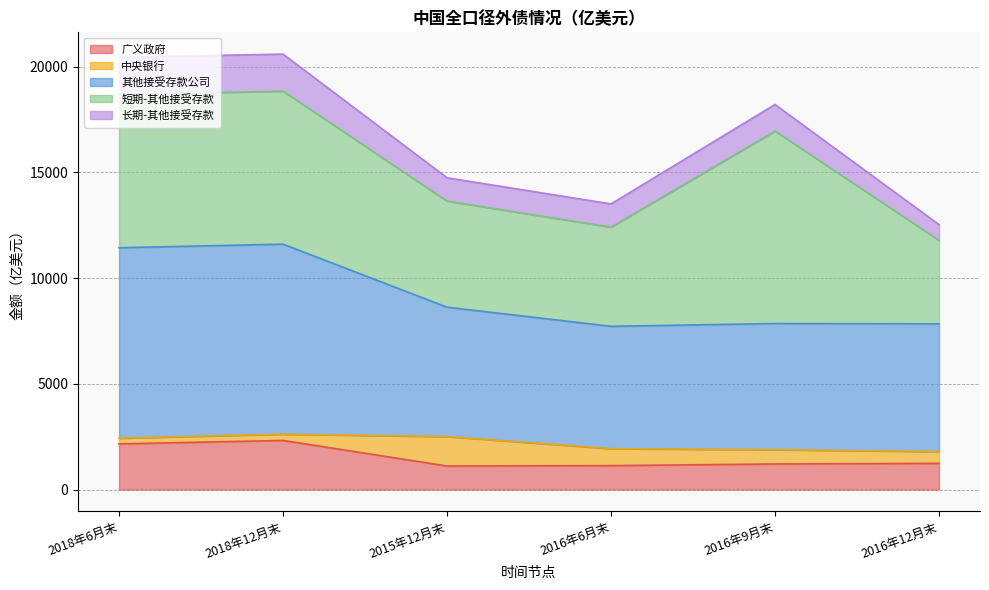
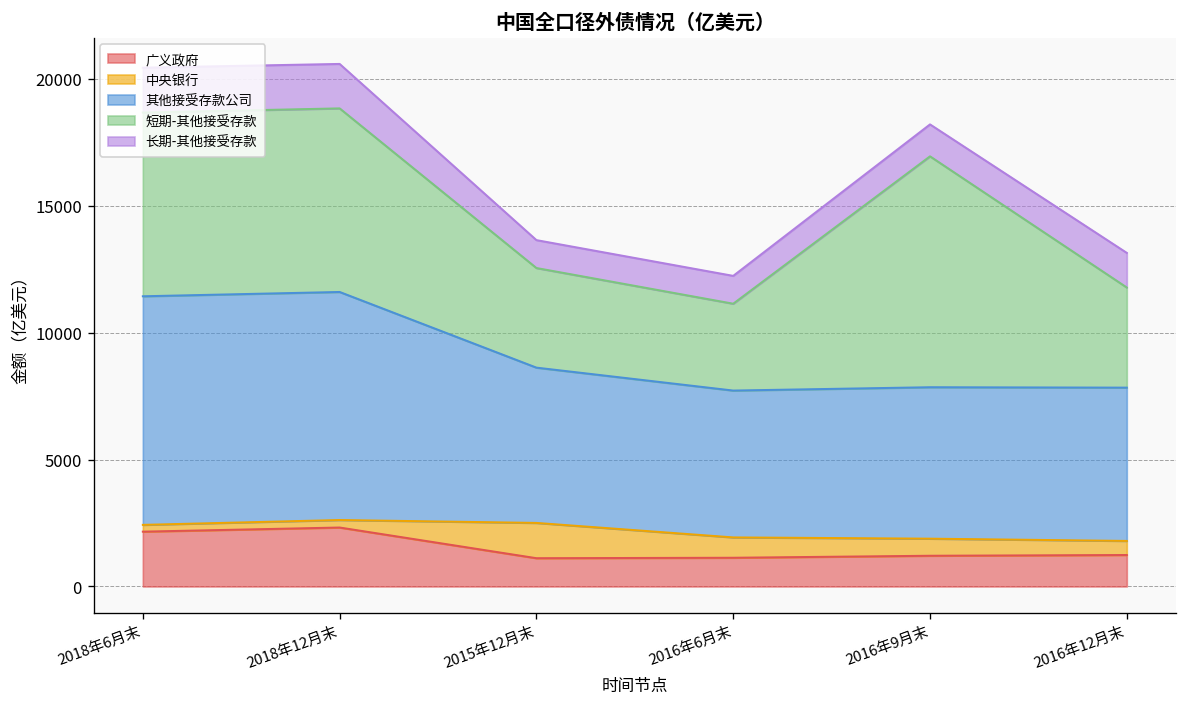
短期-其他接受存款, 2015年12月末: 5000 -> 3900
短期-其他接受存款, 2016年6月末: 4700 -> 3400
长期-其他接受存款, 2016年12月末: 700 -> 1400
